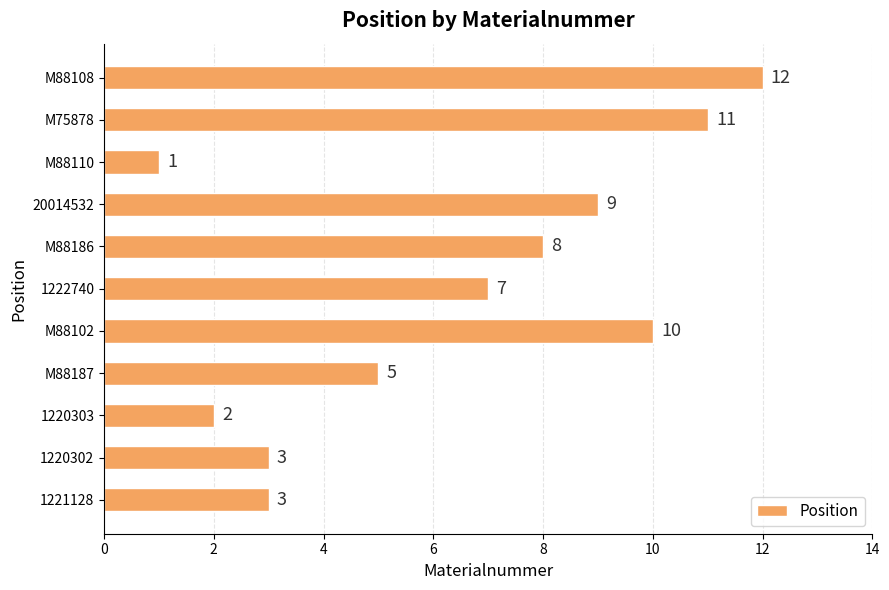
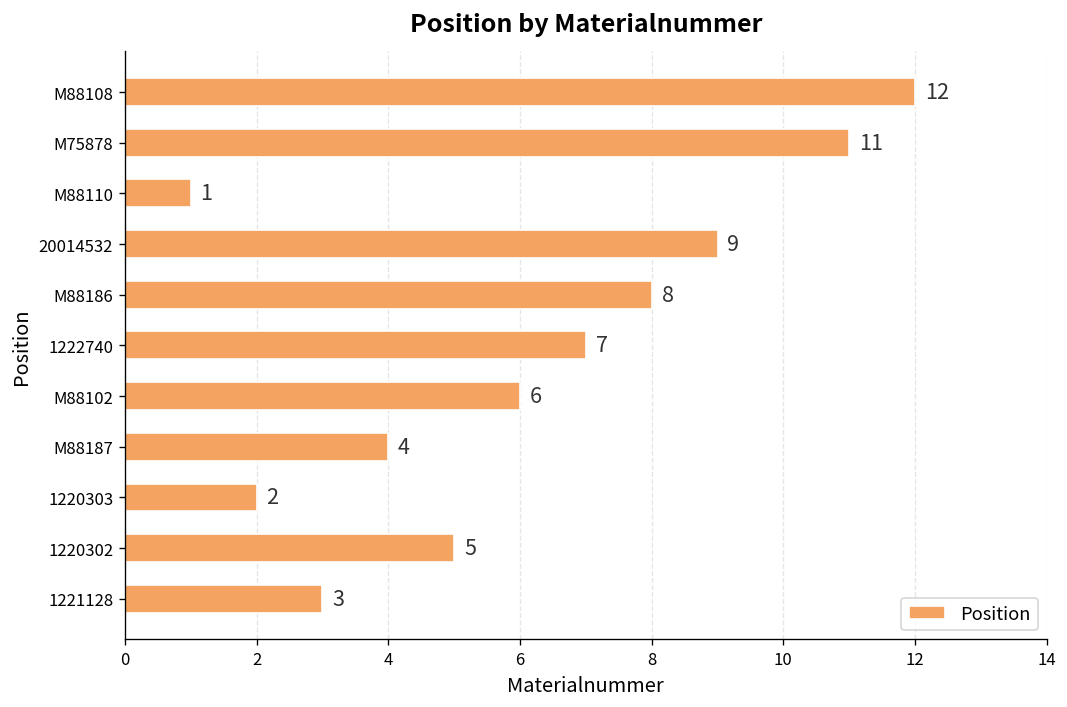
M88102: 10 -> 6
M88187: 5 -> 4
1220302: 3 -> 5
